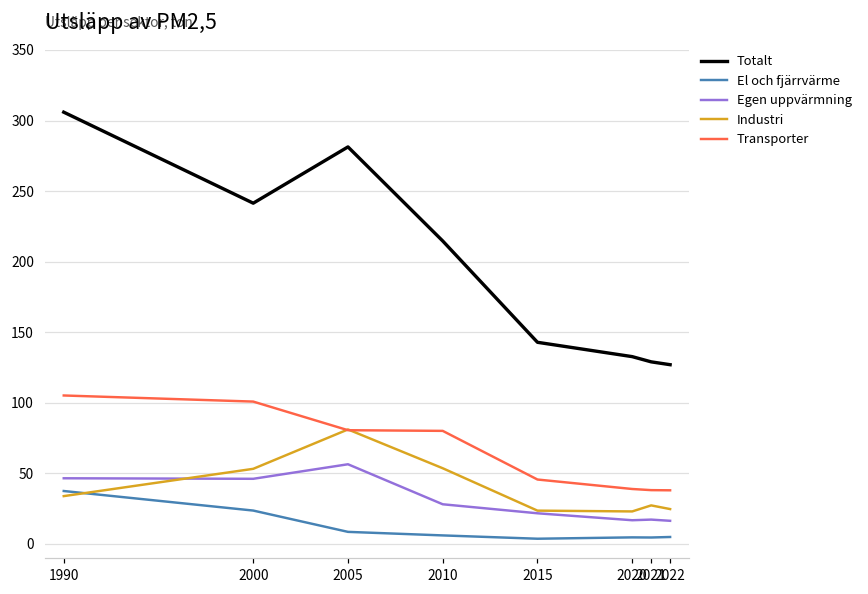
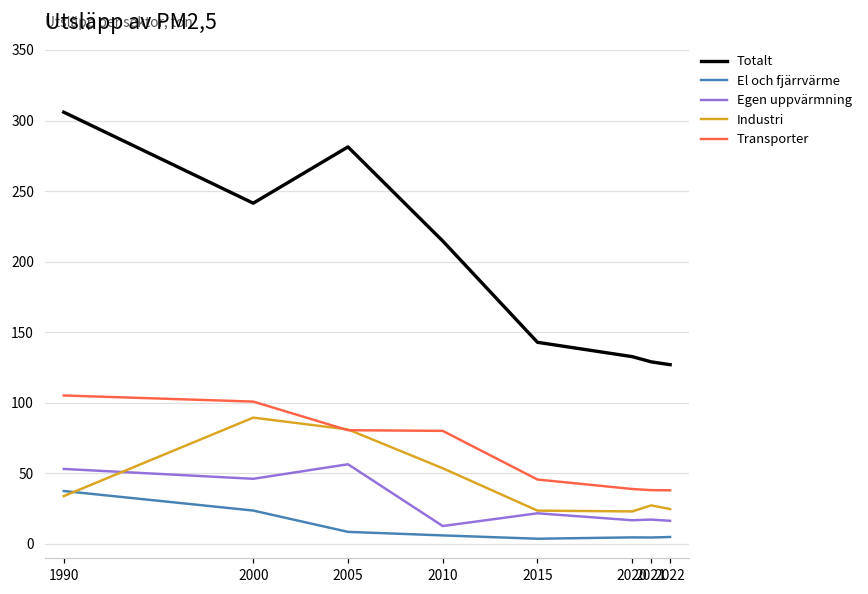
Egen uppvärmning, 1990: 47 -> 53
Industri, 2000: 53 -> 89
Egen uppvärmning, 2010: 28 -> 13
